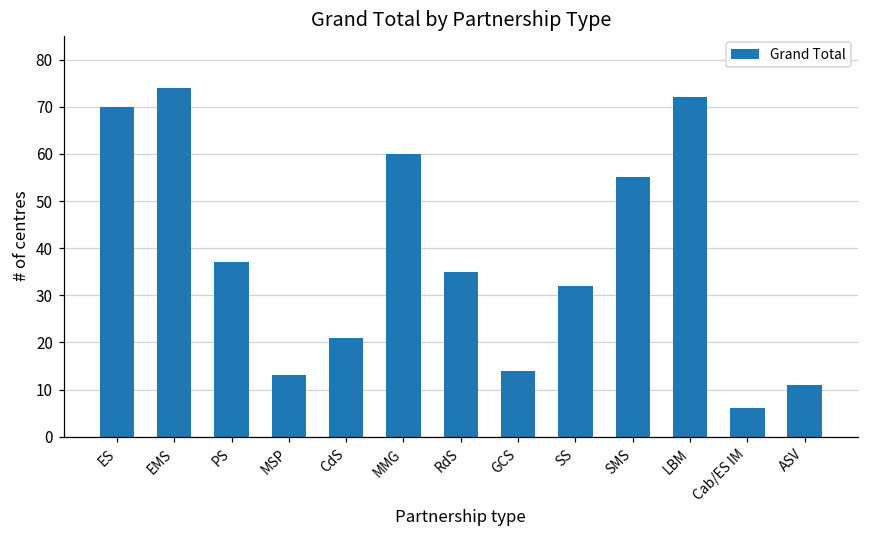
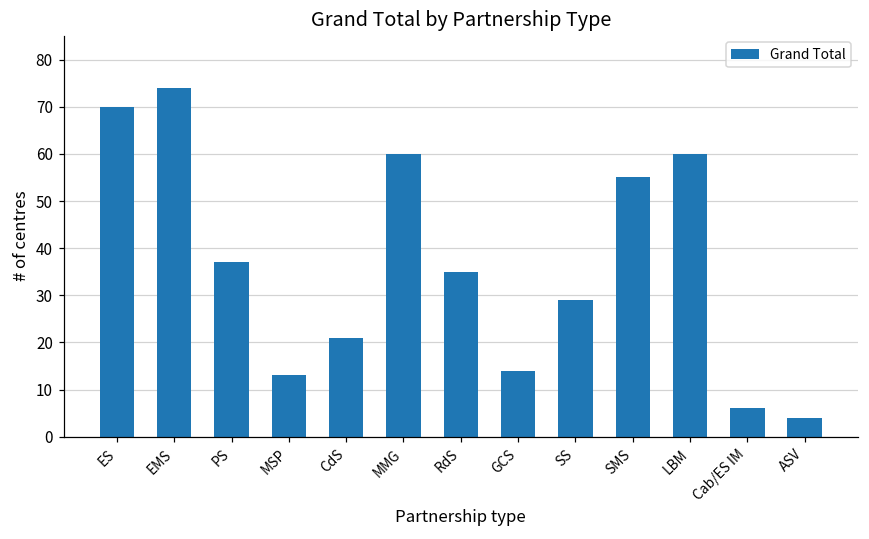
SS: 32 -> 29
LBM: 72 -> 60
ASV: 11 -> 4
